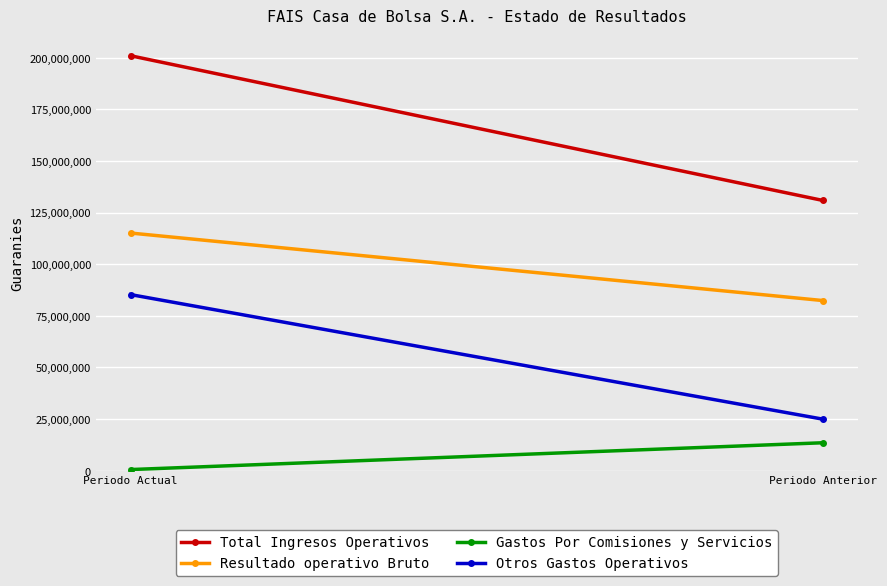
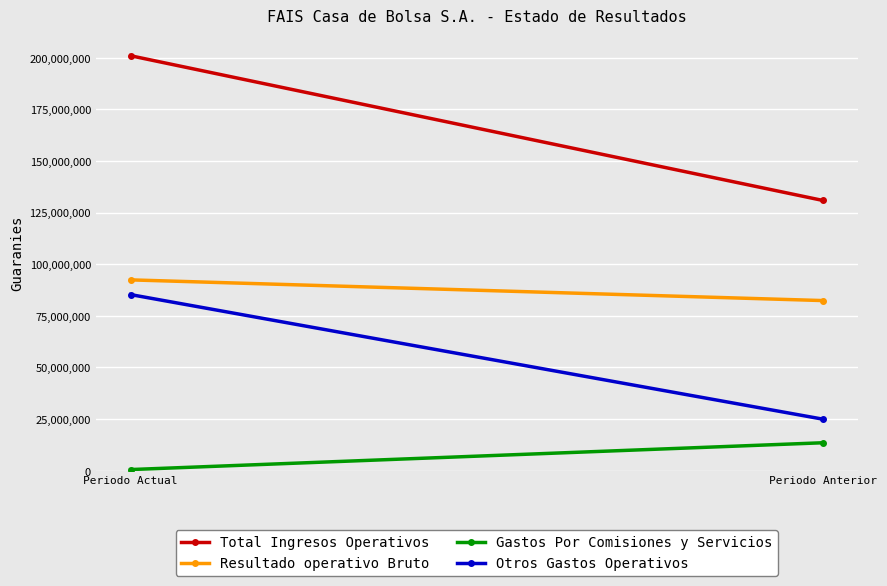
Resultado operativo Bruto, Periodo Actual: 115,000,000 -> 92,000,000
